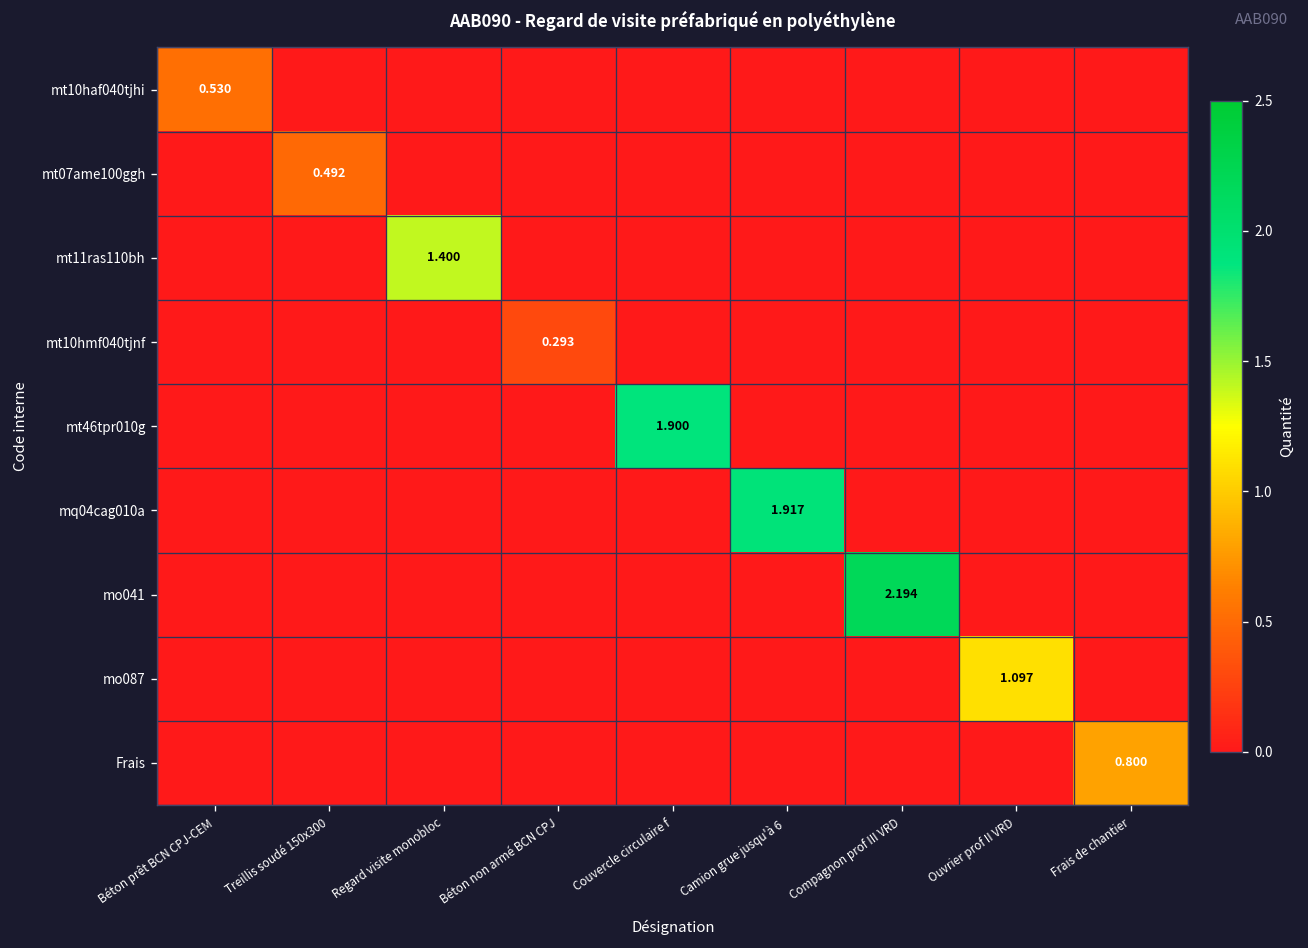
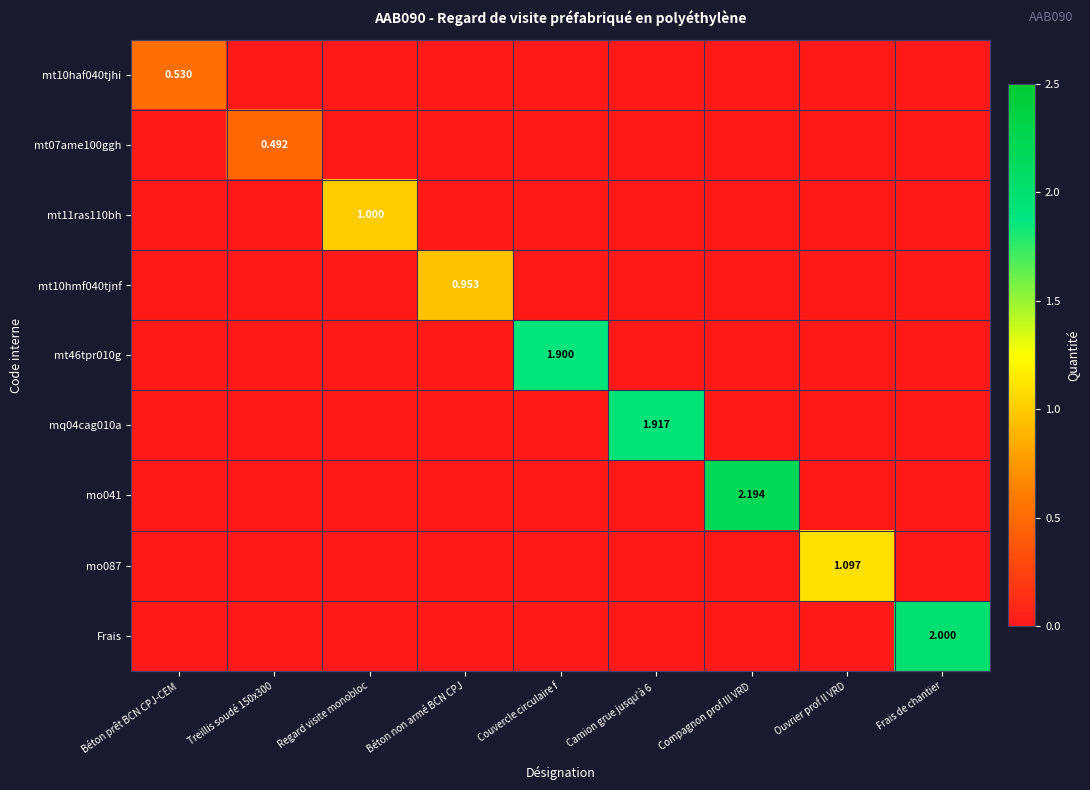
mt11ras110bh, Regard visite monobloc: 1.400 -> 1.000
mt10hmf040tjnf, Béton non armé BCN CPJ: 0.293 -> 0.953
Frais, Frais de chantier: 0.800 -> 2.000
